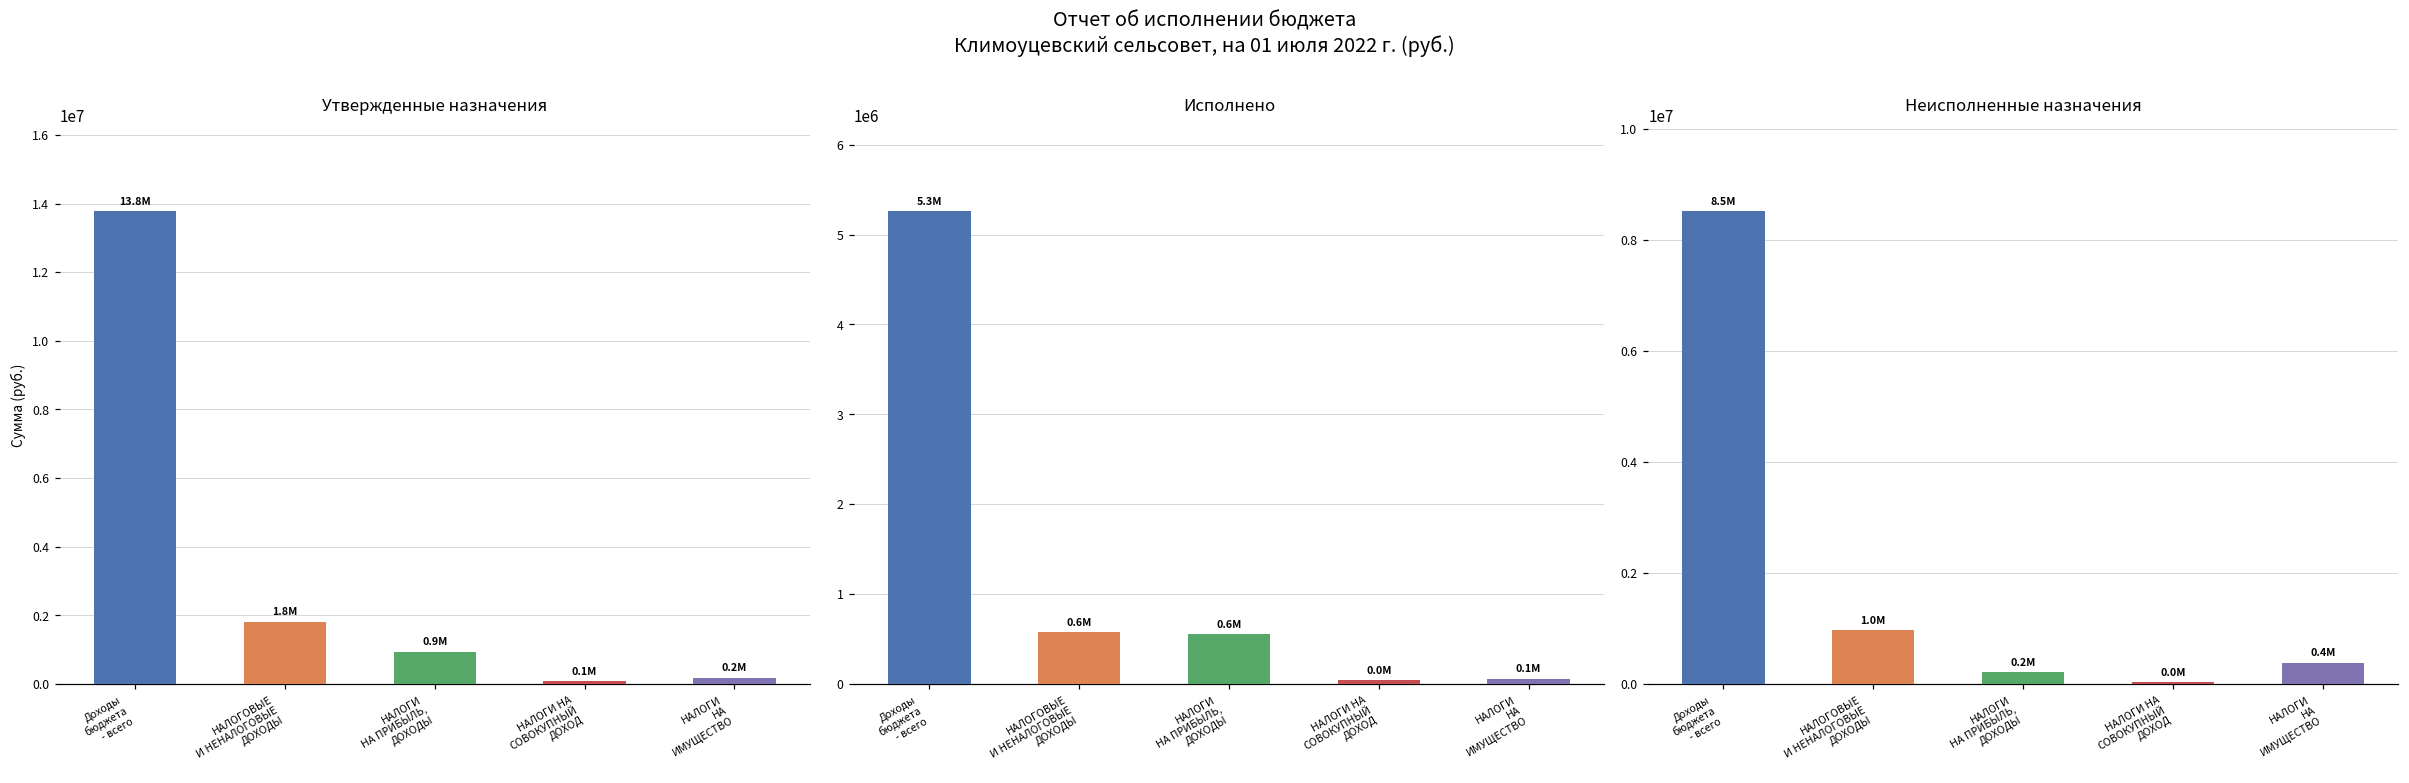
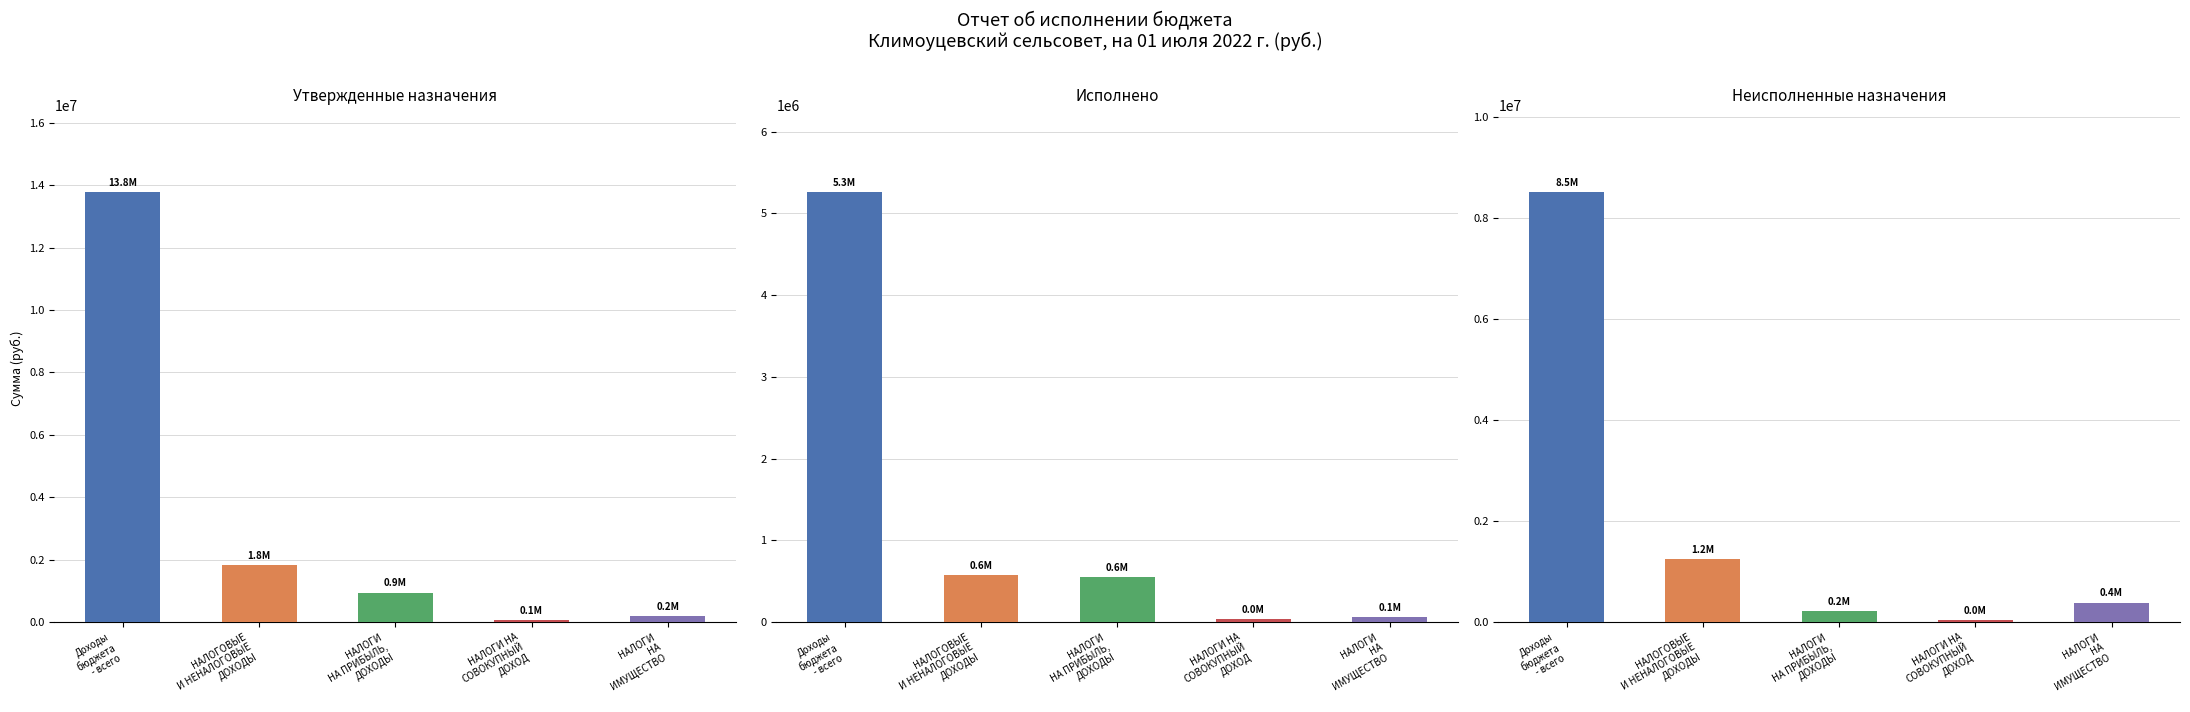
Неисполненные назначения, НАЛОГОВЫЕ И НЕНАЛОГОВЫЕ ДОХОДЫ: 1.0M -> 1.2M
